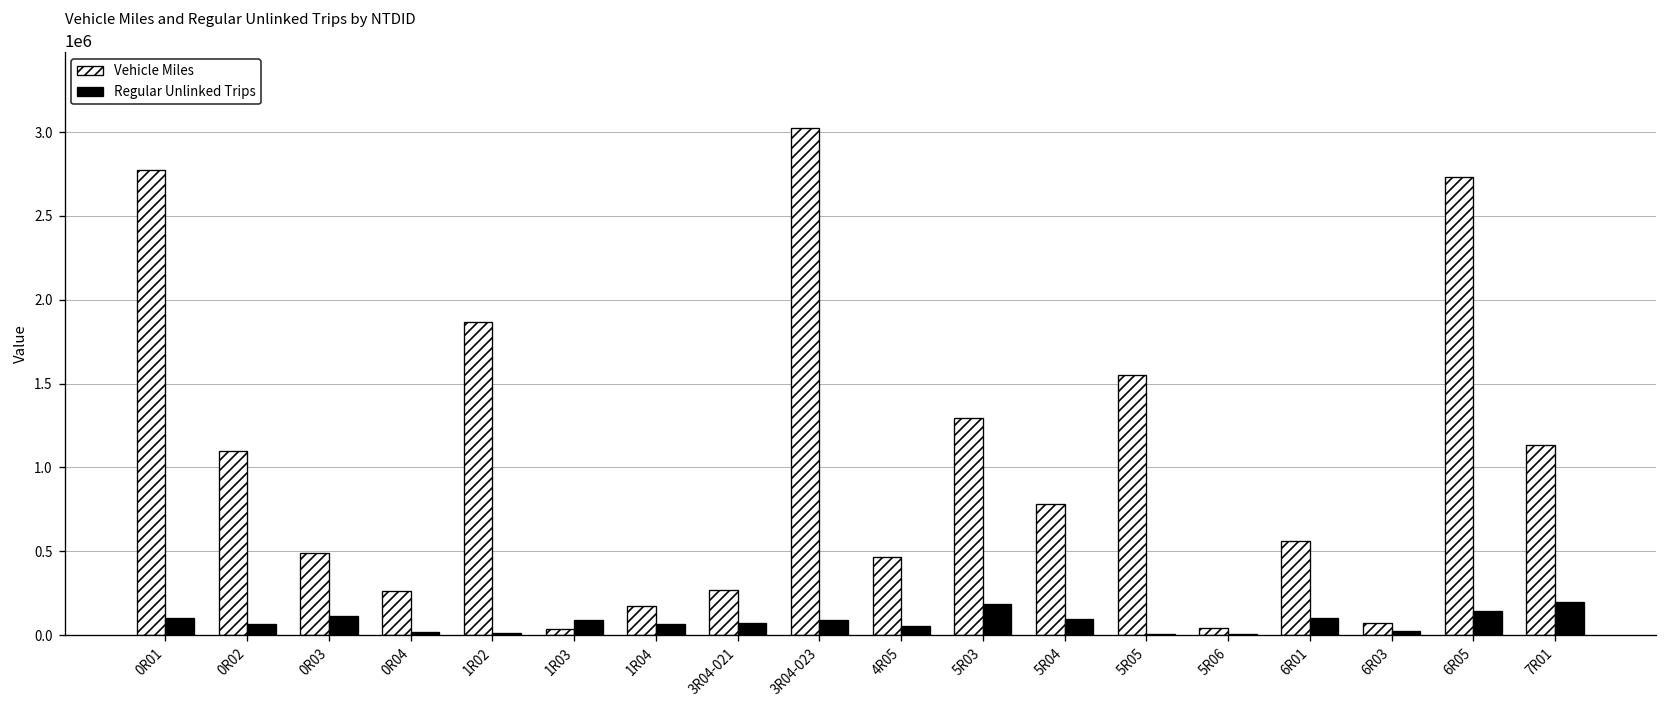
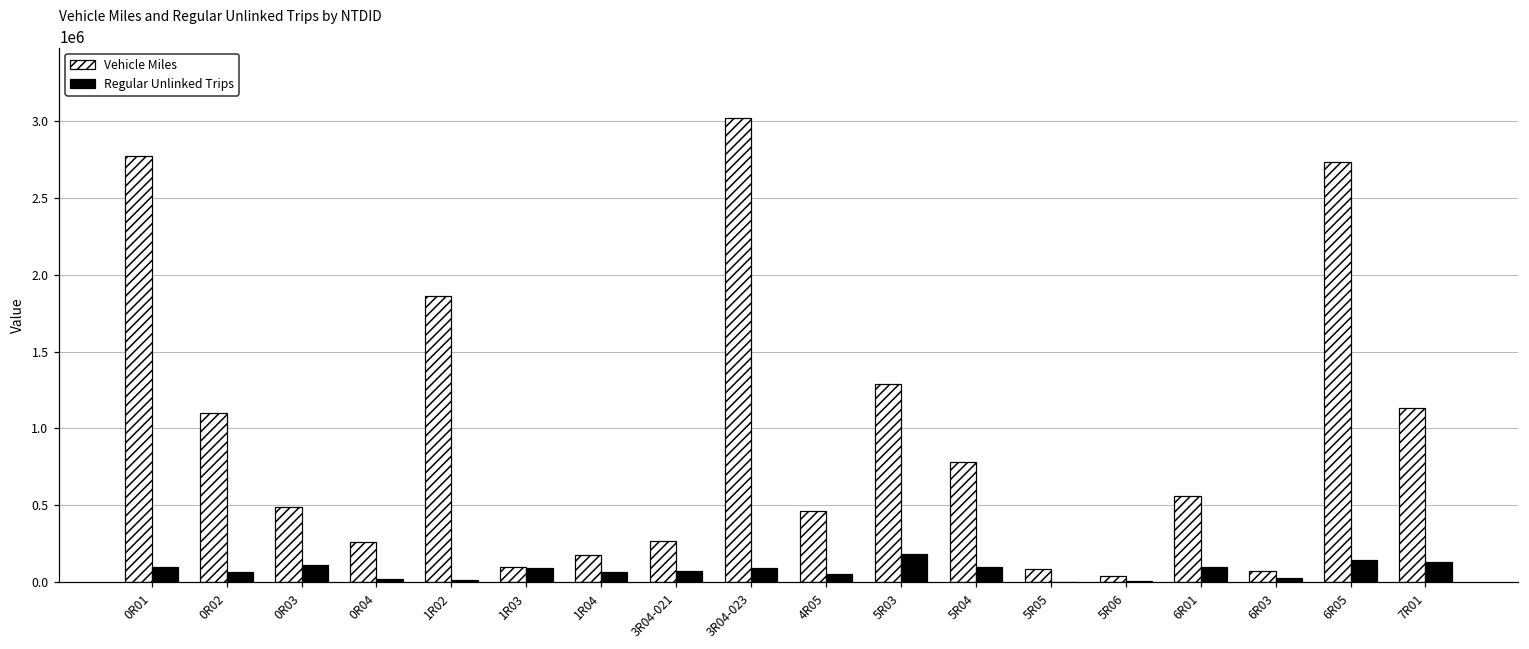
Vehicle Miles, 1R03: 40000 -> 100000
Vehicle Miles, 5R05: 1550000 -> 80000
Regular Unlinked Trips, 7R01: 200000 -> 130000
